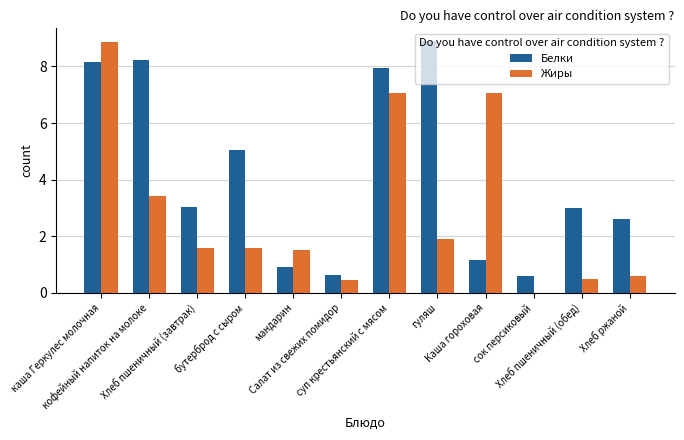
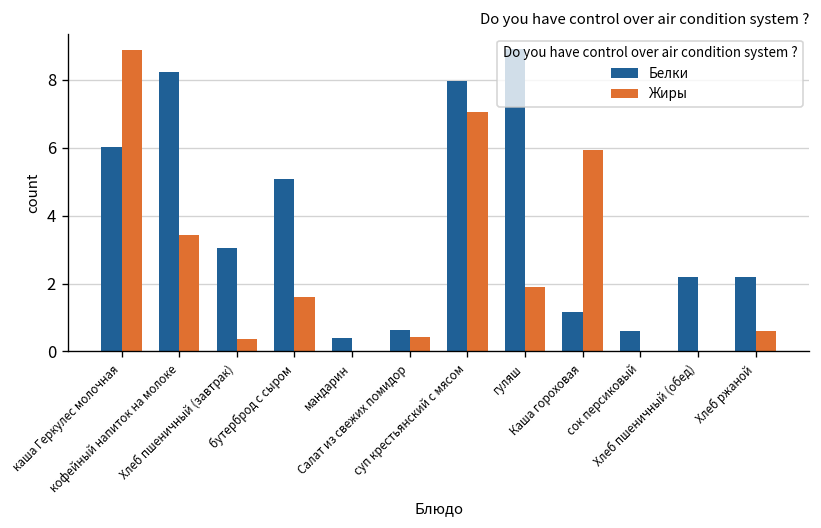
Белки, каша Геркулес молочная: 8.2 -> 6.0
Жиры, Хлеб пшеничный (завтрак): 1.6 -> 0.4
Белки, мандарин: 0.9 -> 0.4
Жиры, мандарин: 1.5 -> 0.0
Жиры, Каша гороховая: 7.1 -> 5.9
Белки, Хлеб пшеничный (обед): 3.0 -> 2.2
Жиры, Хлеб пшеничный (обед): 0.5 -> 0.0
Белки, Хлеб ржаной: 2.6 -> 2.2
